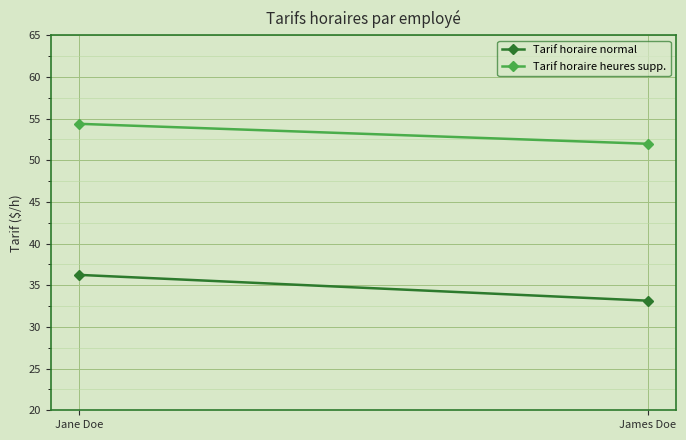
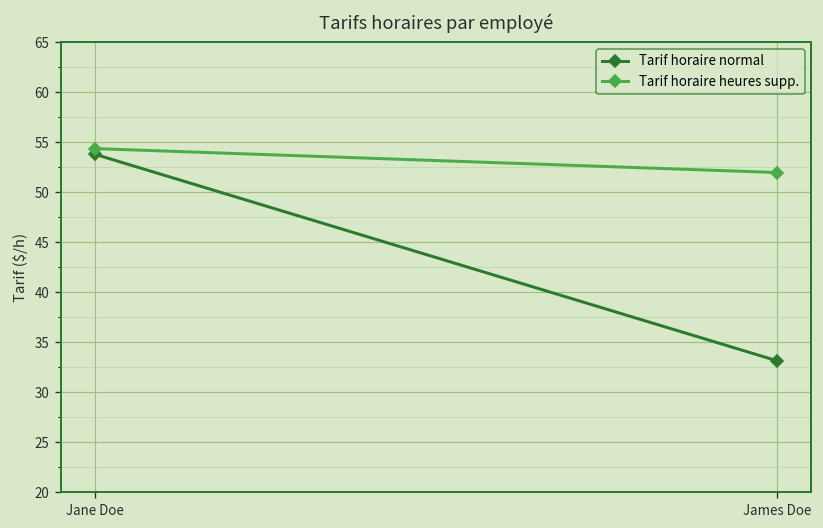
Tarif horaire normal, Jane Doe: 36 -> 54
